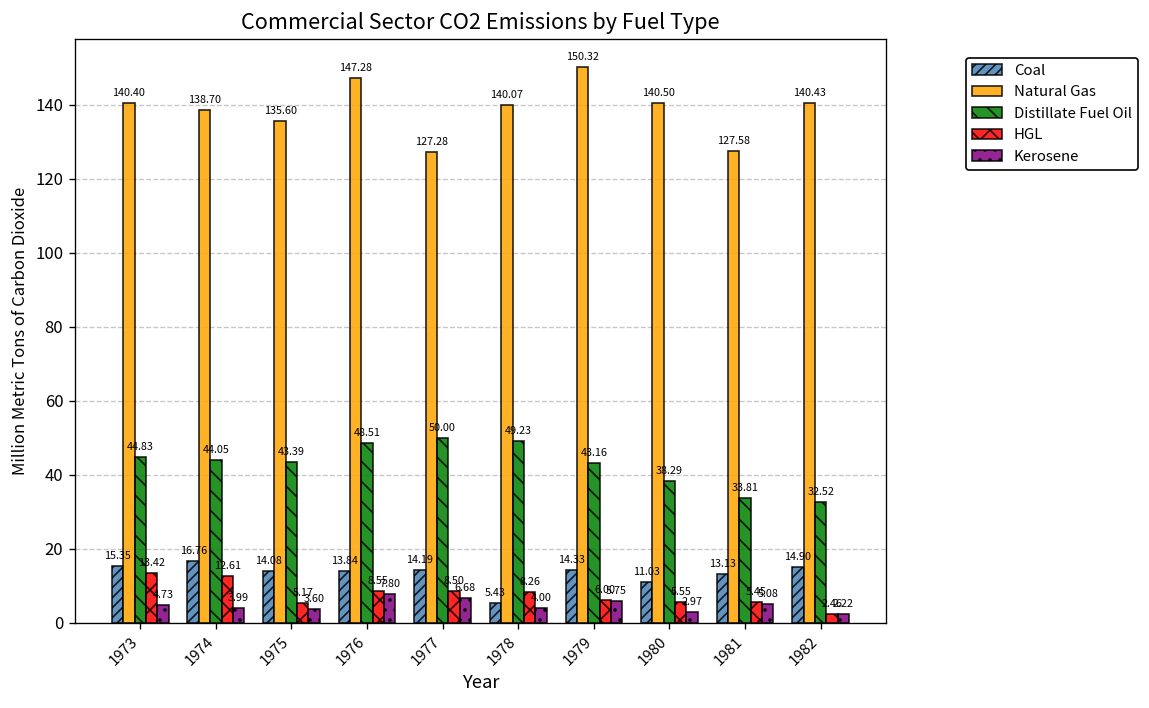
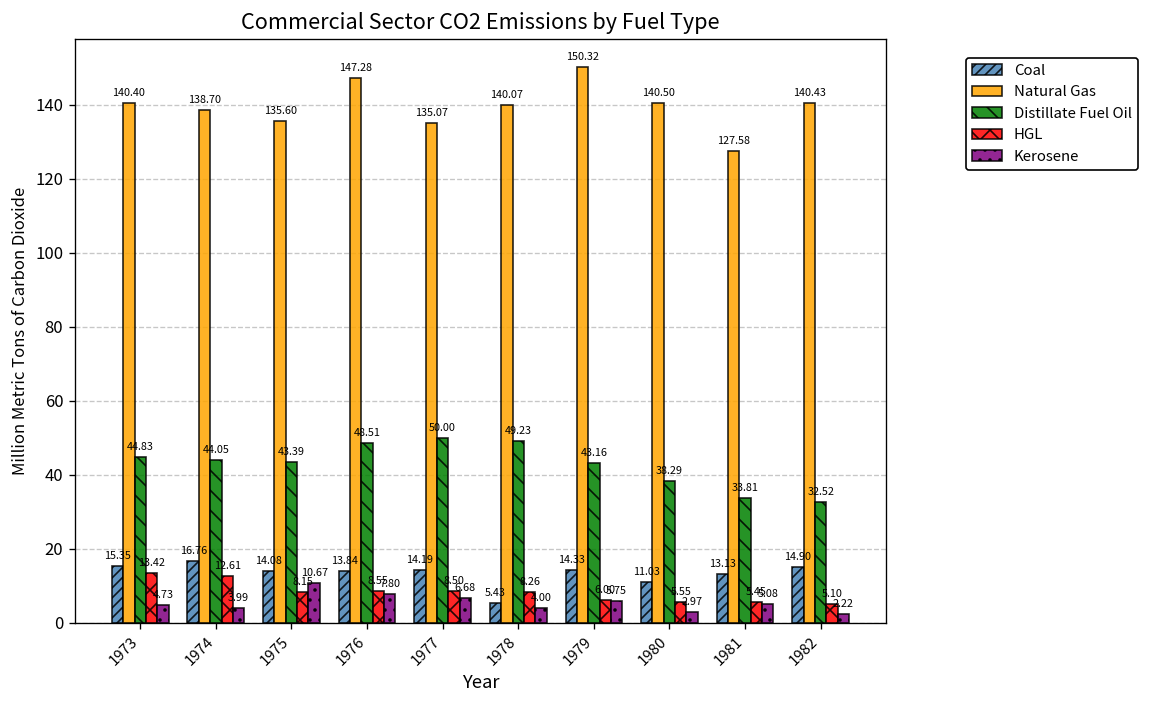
HGL, 1975: 5.17 -> 8.15
Kerosene, 1975: 3.60 -> 10.67
Natural Gas, 1977: 127.28 -> 135.07
HGL, 1982: 2.46 -> 5.10
